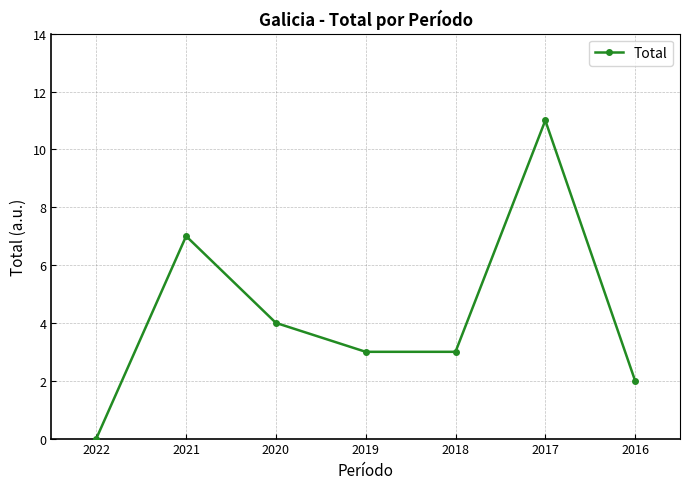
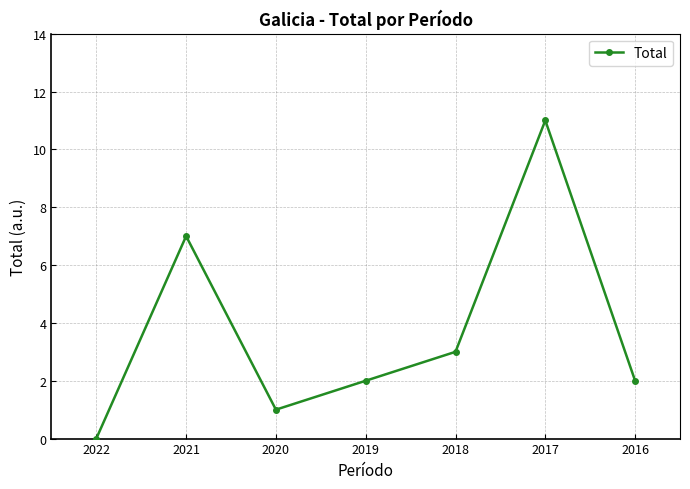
2020: 4 -> 1
2019: 3 -> 2
